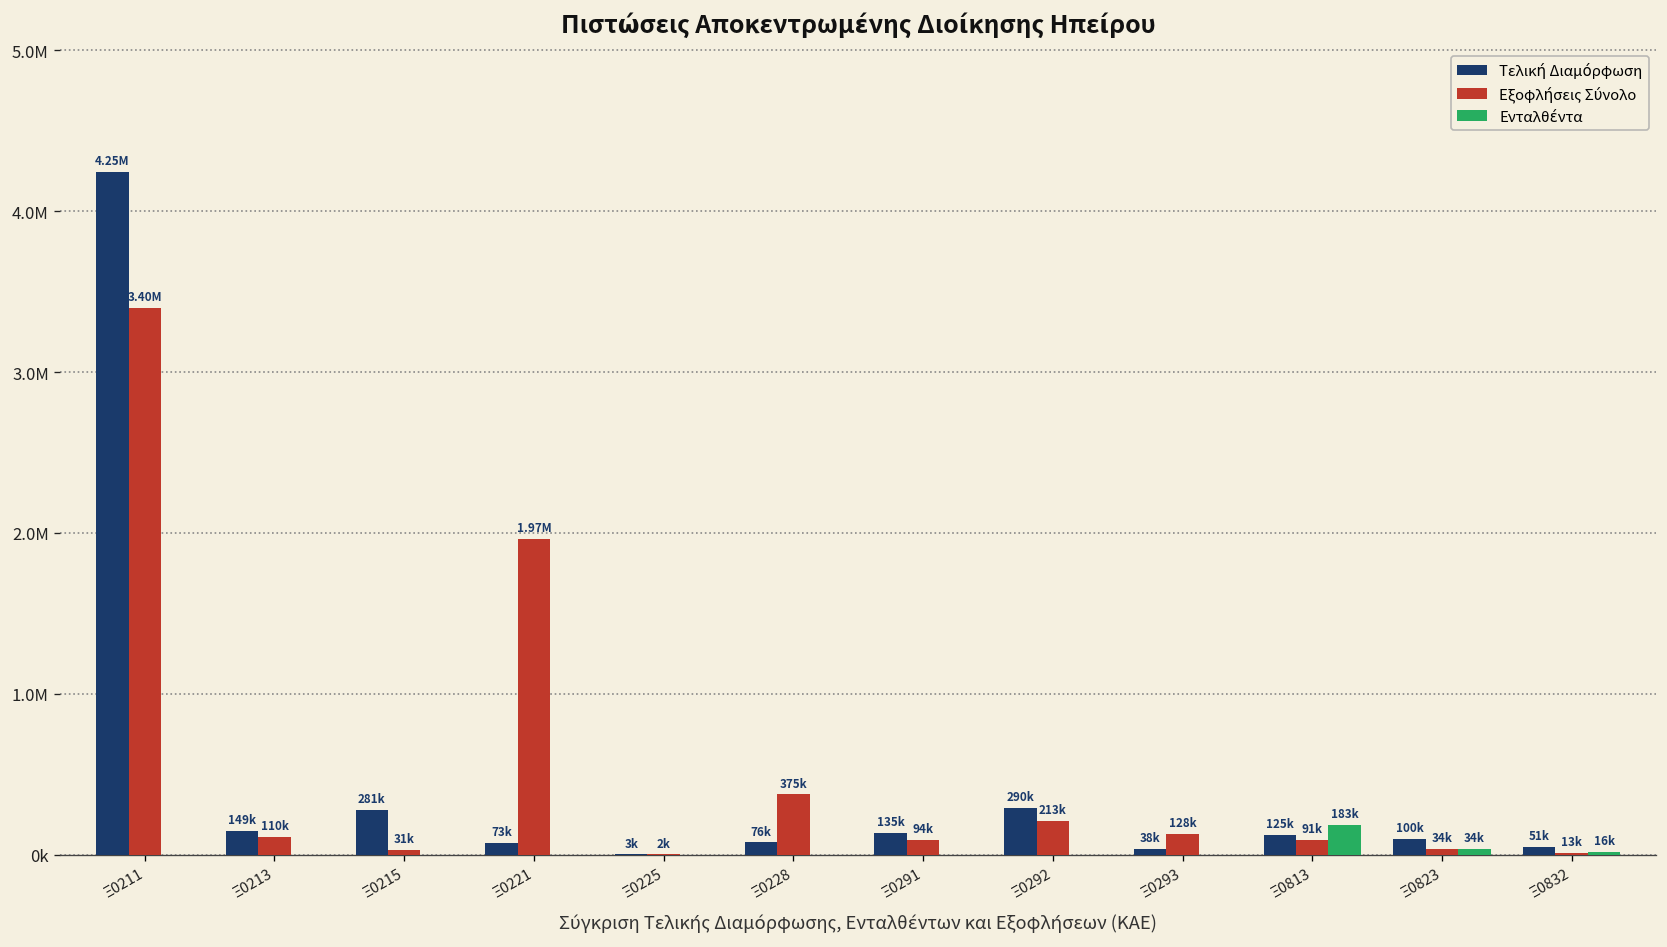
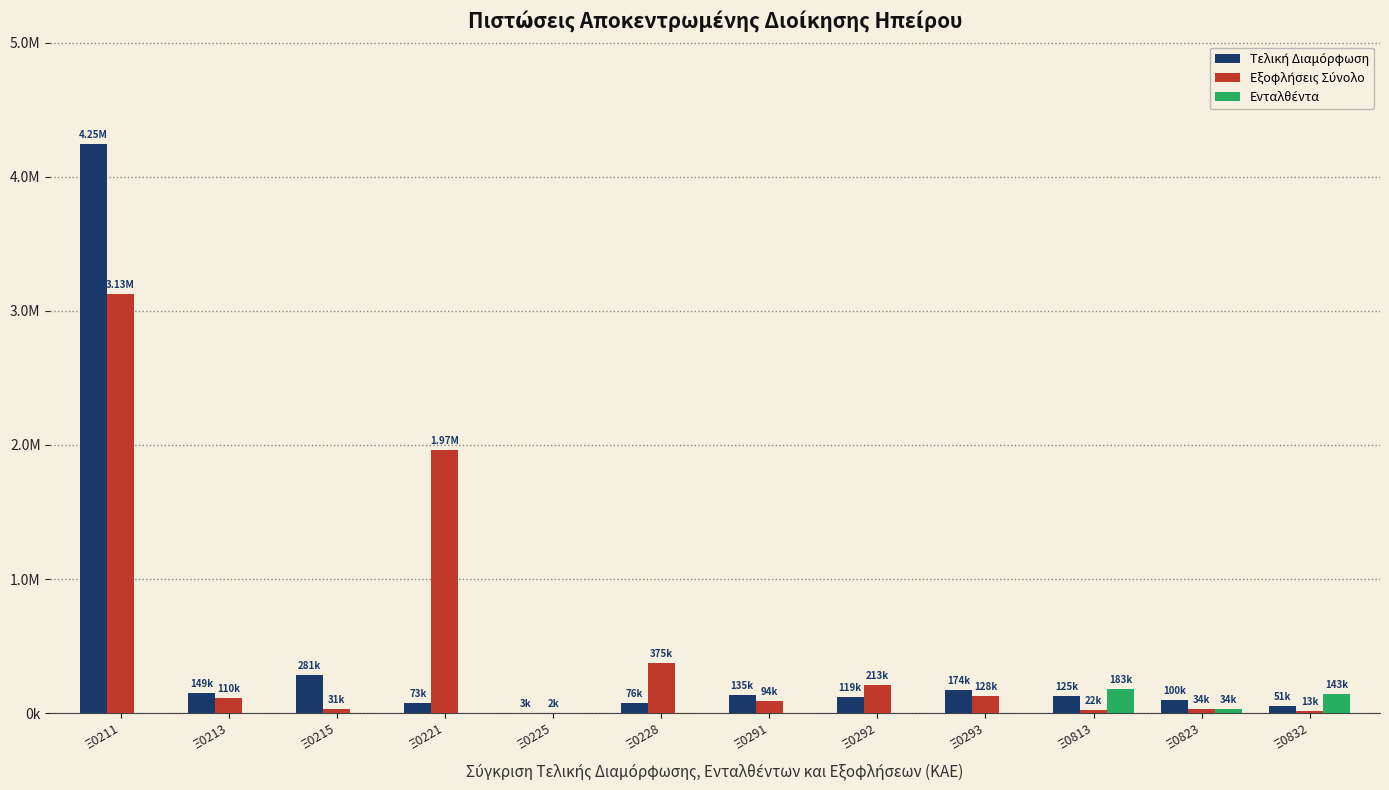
Εξοφλήσεις Σύνολο, Ξ0211: 3.40M -> 3.13M
Τελική Διαμόρφωση, Ξ0292: 290k -> 119k
Τελική Διαμόρφωση, Ξ0293: 38k -> 174k
Εξοφλήσεις Σύνολο, Ξ0813: 91k -> 22k
Ενταλθέντα, Ξ0832: 16k -> 143k
